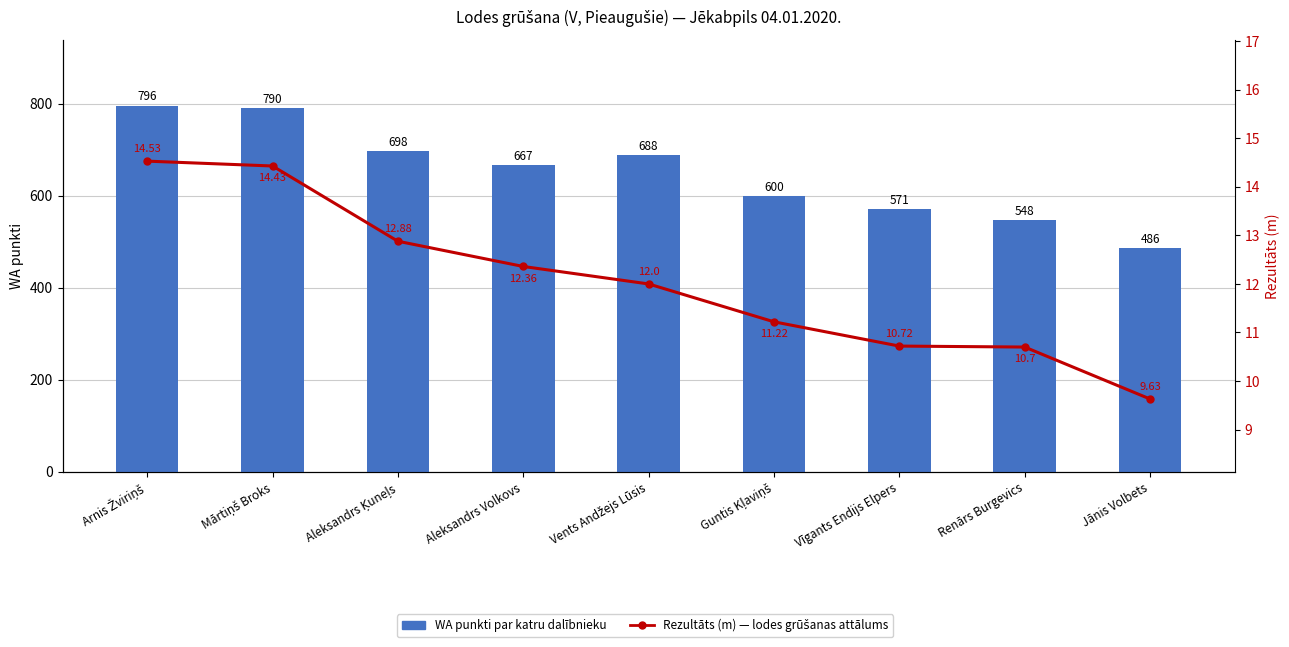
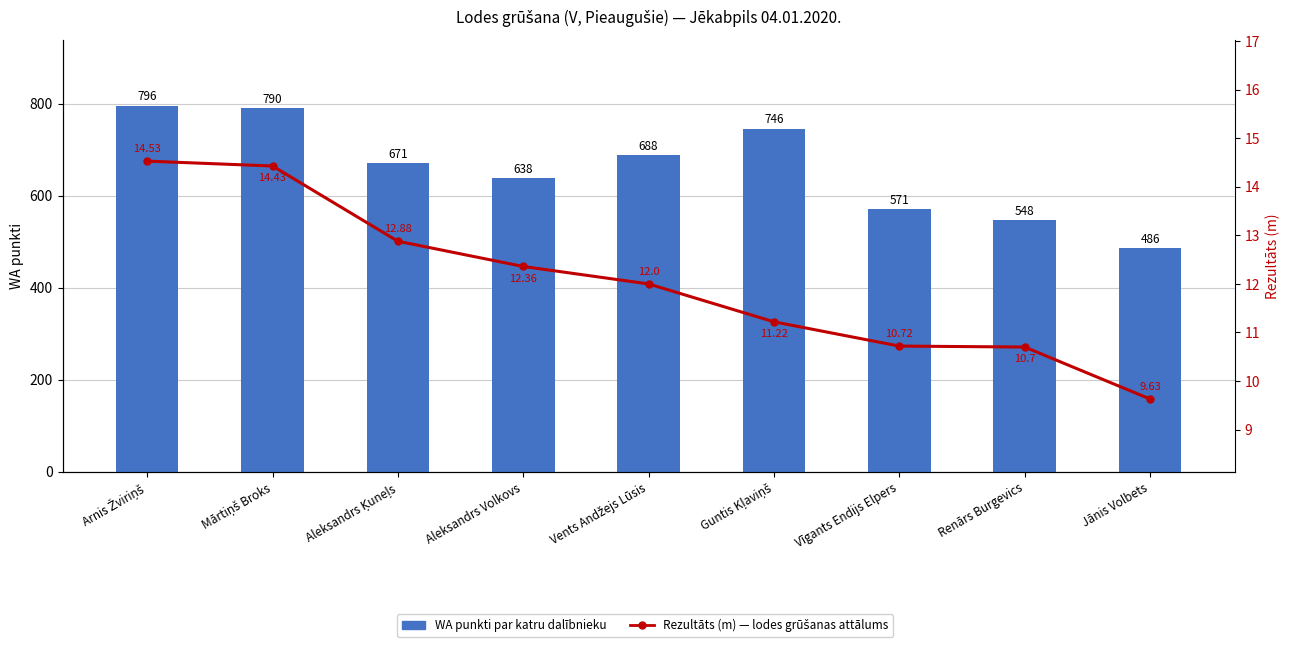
WA punkti par katru dalībnieku, Aleksandrs Ķuneļs: 698 -> 671
WA punkti par katru dalībnieku, Aleksandrs Volkovs: 667 -> 638
WA punkti par katru dalībnieku, Guntis Kļaviņš: 600 -> 746
